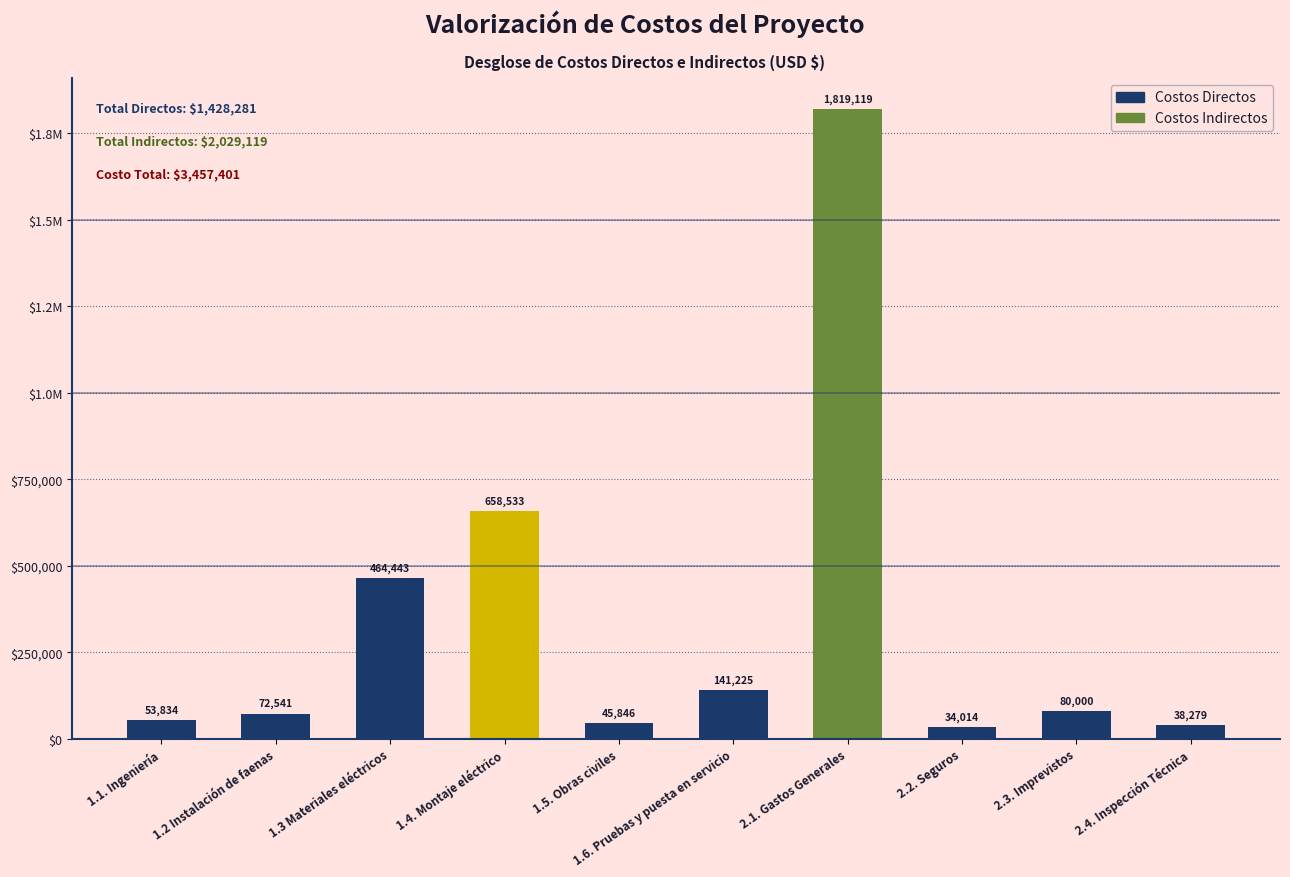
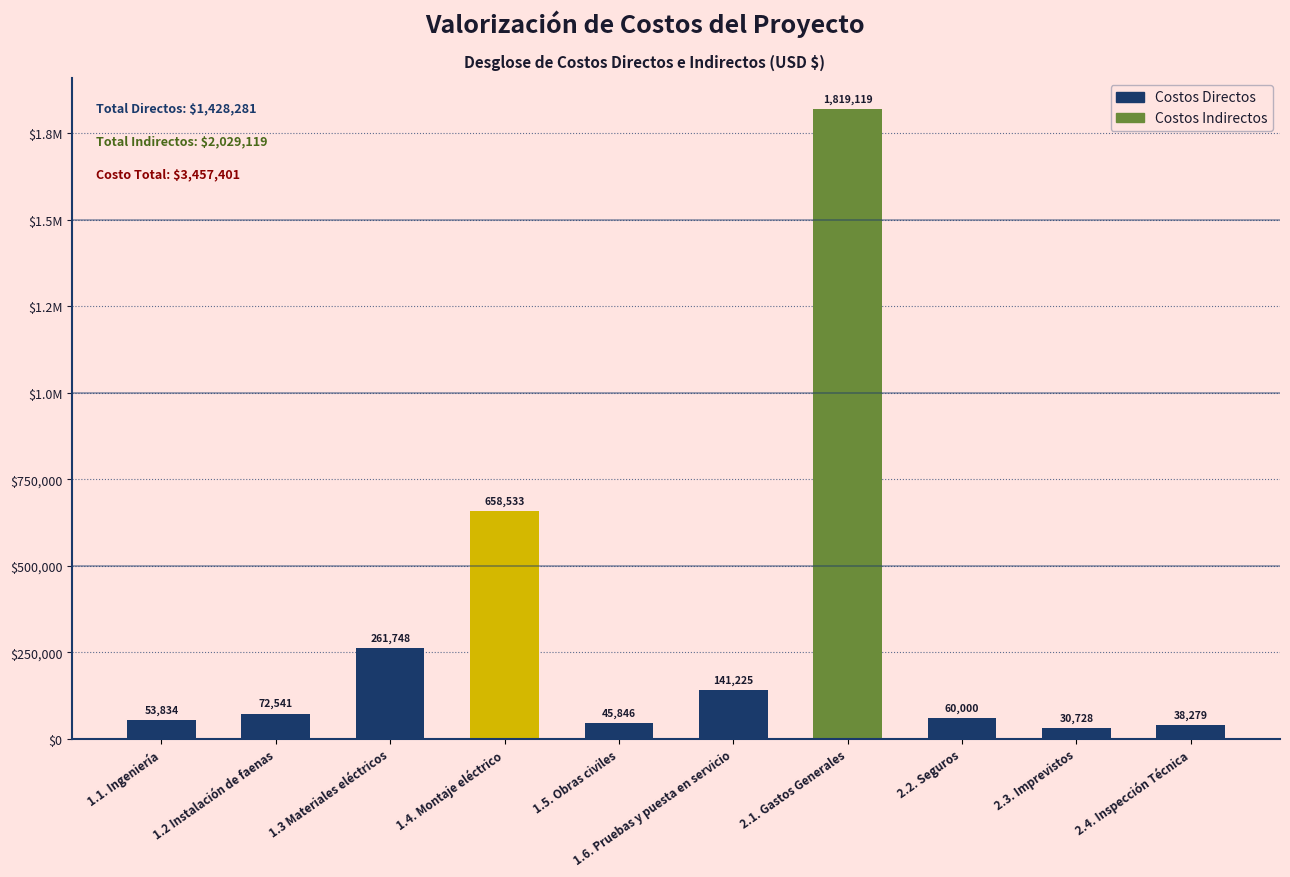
Costos Directos, 1.3 Materiales eléctricos: 464,443 -> 261,748
Costos Indirectos, 2.2. Seguros: 34,014 -> 60,000
Costos Indirectos, 2.3. Imprevistos: 80,000 -> 30,728
